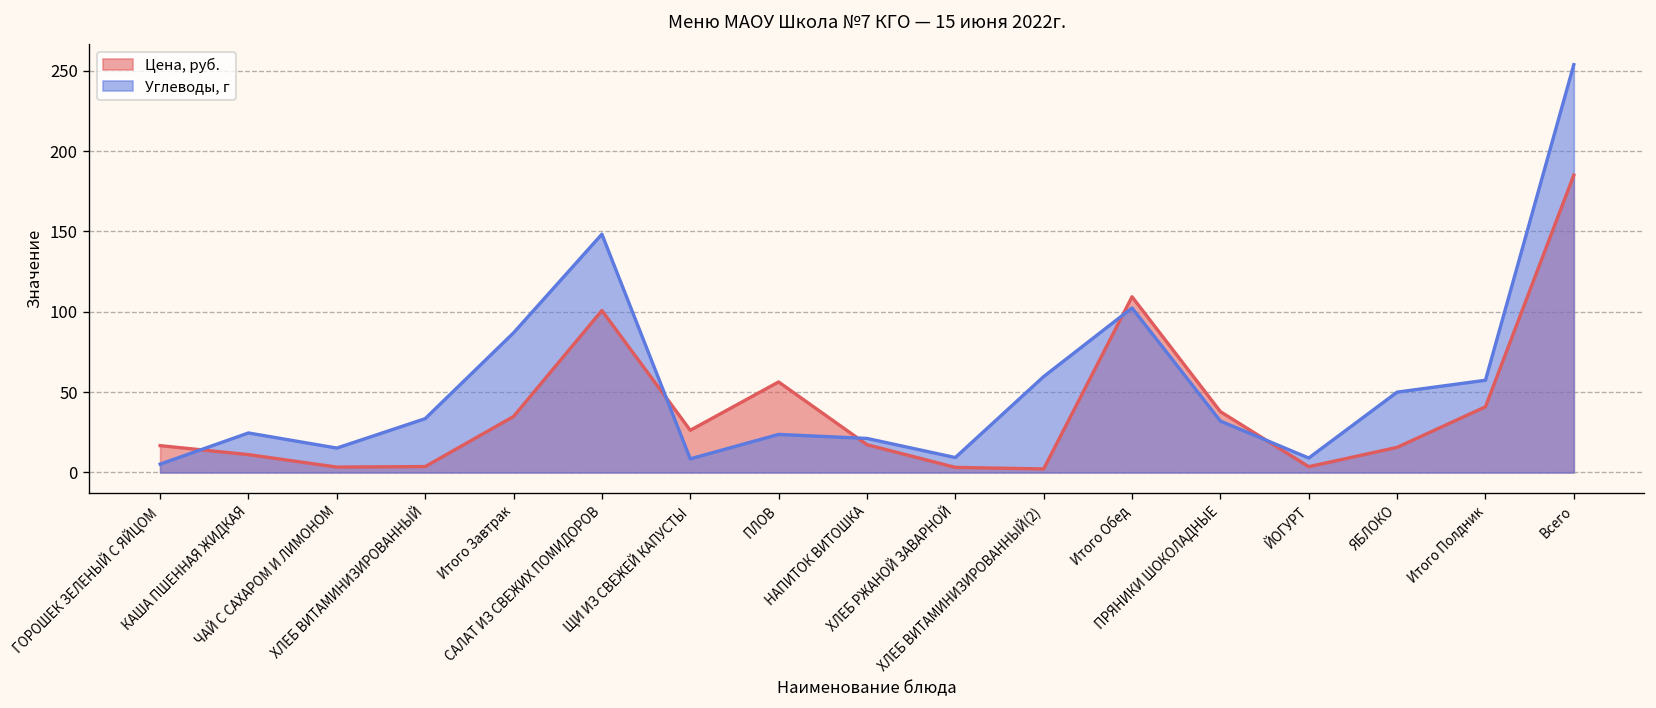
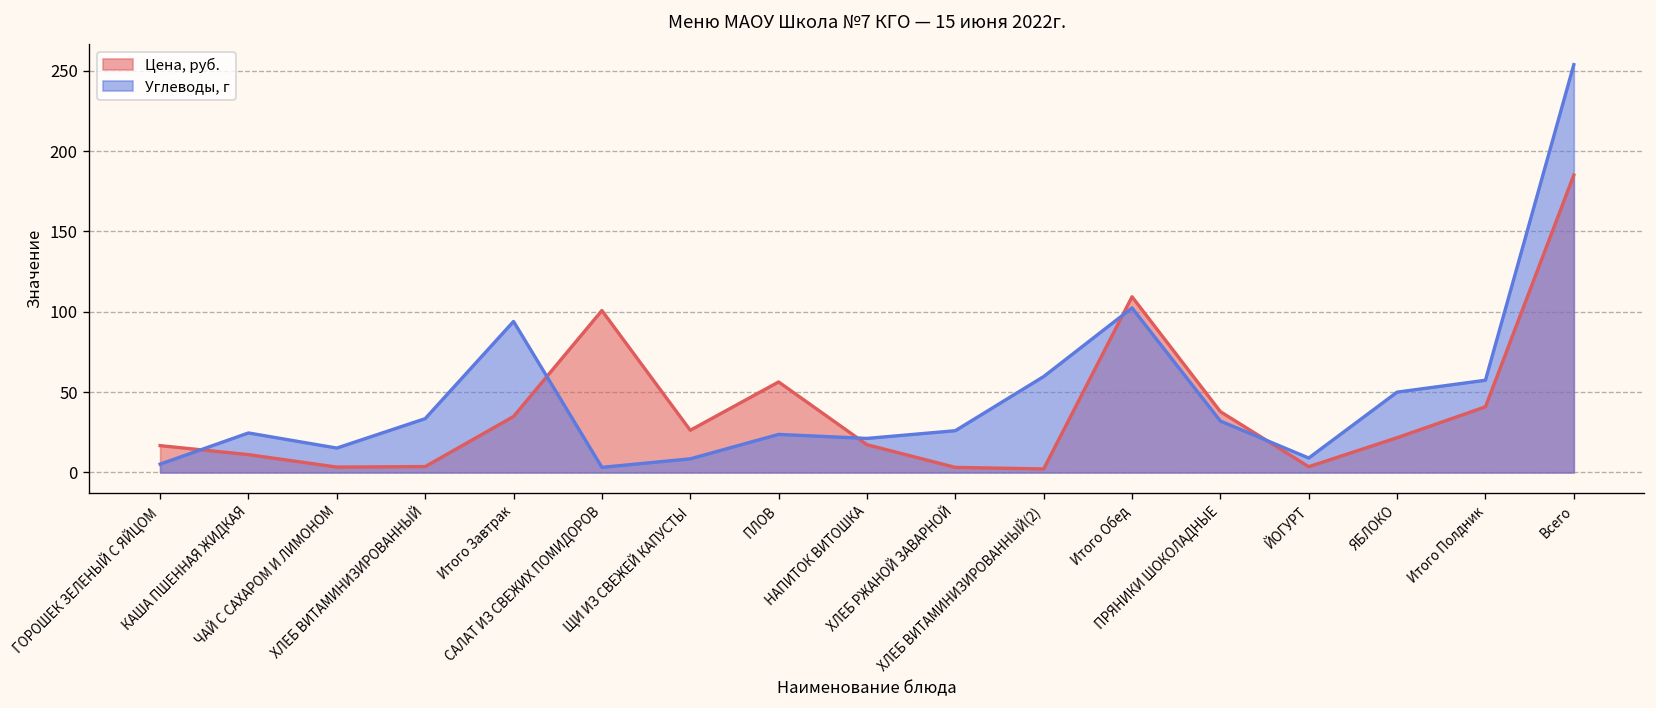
Углеводы, г, Итого Завтрак: 87 -> 94
Углеводы, г, САЛАТ ИЗ СВЕЖИХ ПОМИДОРОВ: 148 -> 3
Углеводы, г, ХЛЕБ РЖАНОЙ ЗАВАРНОЙ: 9 -> 26
Цена, руб., ЯБЛОКО: 16 -> 22
